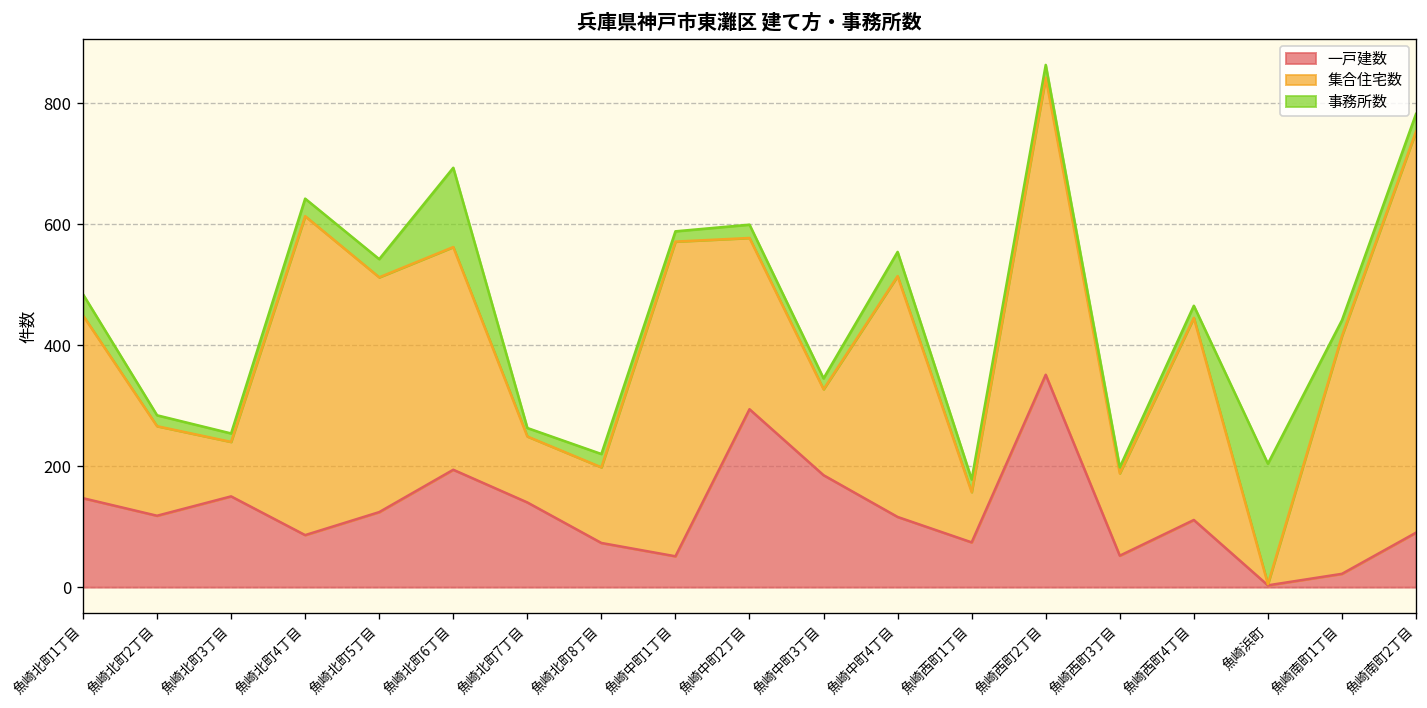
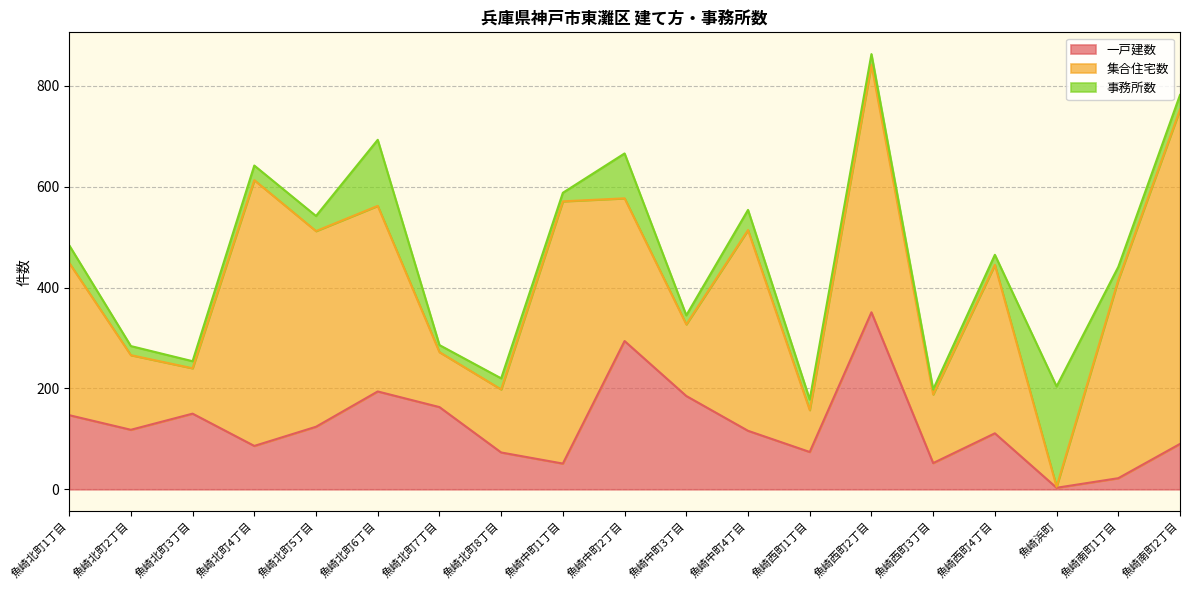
一戸建数, 魚崎北町7丁目: 140 -> 160
事務所数, 魚崎中町2丁目: 20 -> 90
